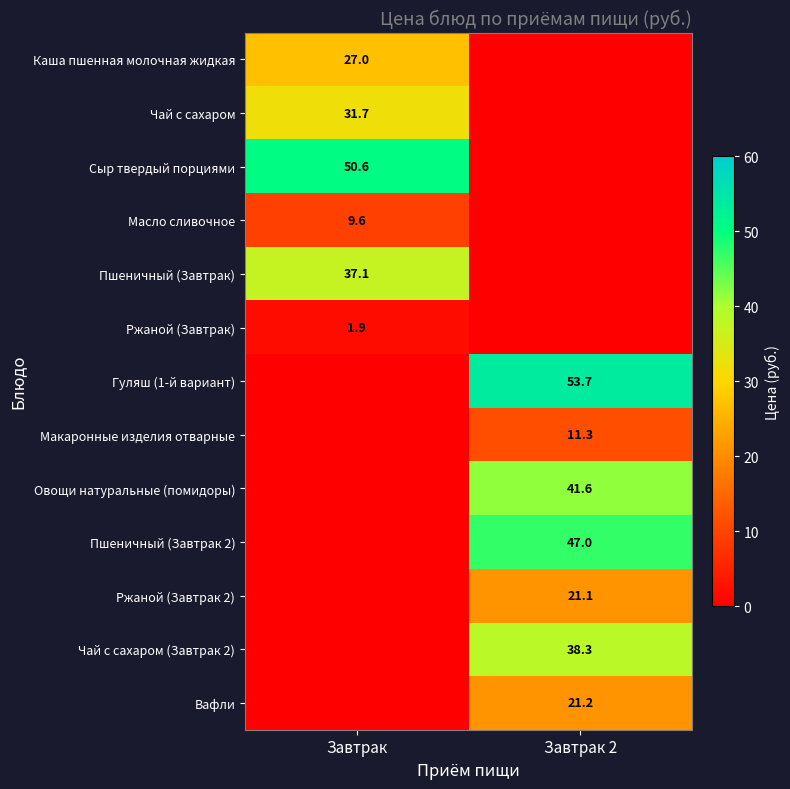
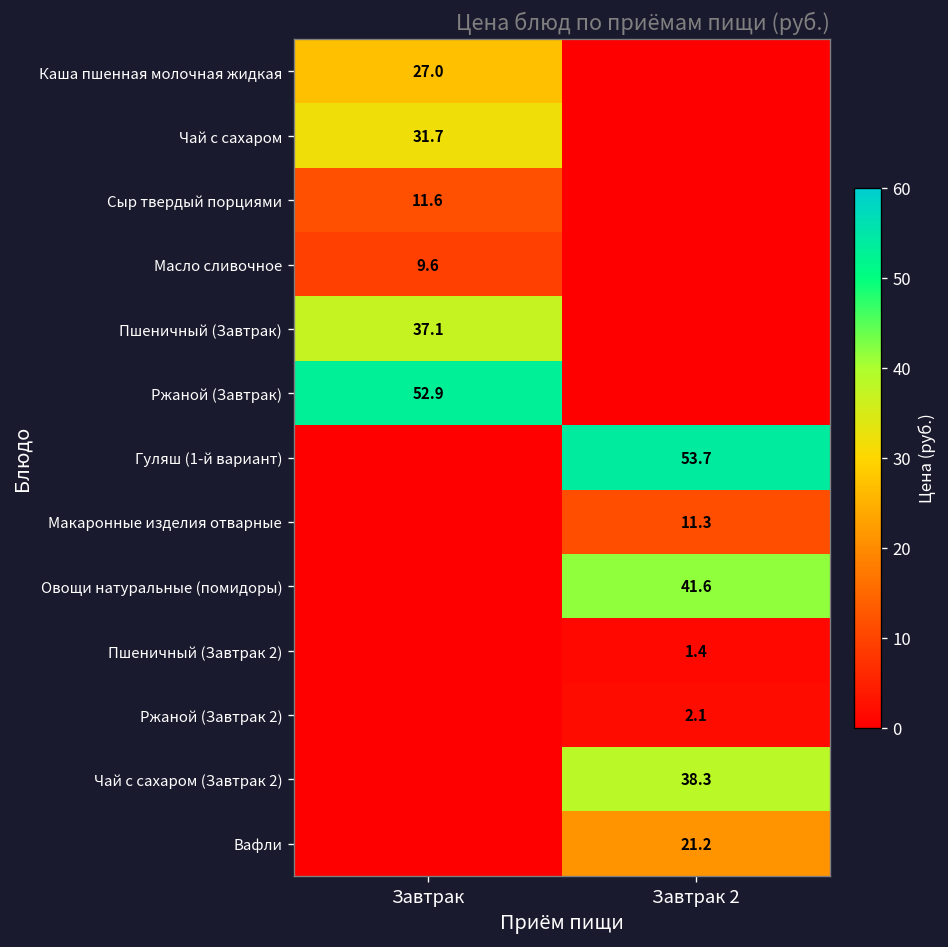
Сыр твердый порциями, Завтрак: 50.6 -> 11.6
Ржаной (Завтрак), Завтрак: 1.9 -> 52.9
Пшеничный (Завтрак 2), Завтрак 2: 47.0 -> 1.4
Ржаной (Завтрак 2), Завтрак 2: 21.1 -> 2.1
